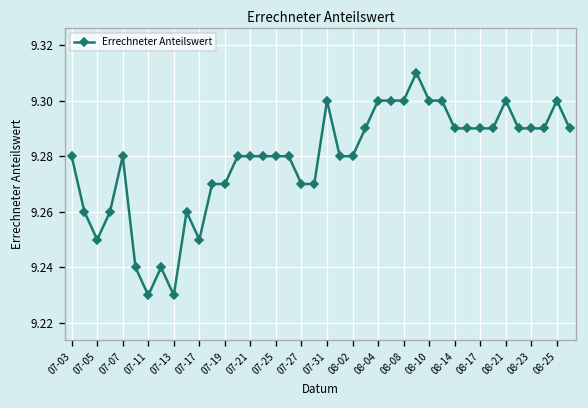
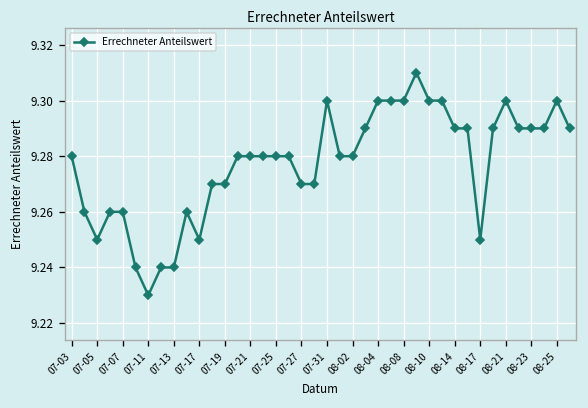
07-07: 9.28 -> 9.26
07-13: 9.23 -> 9.24
08-17: 9.29 -> 9.25
